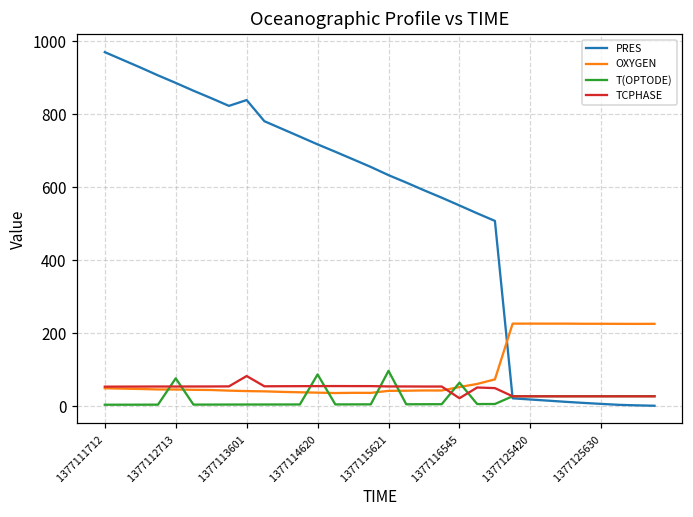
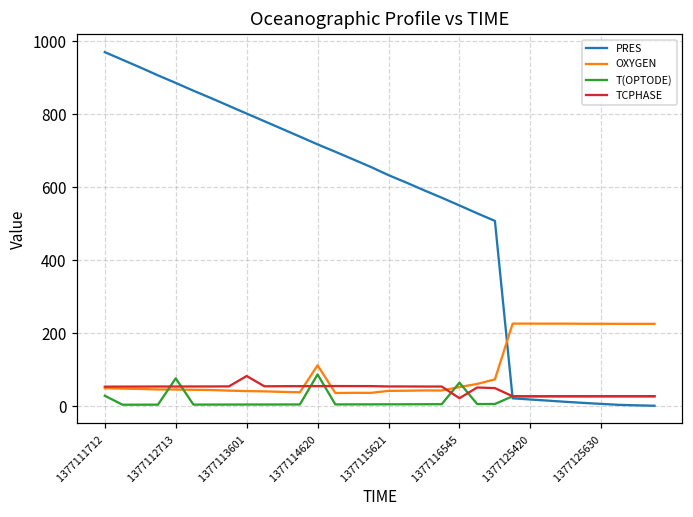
T(OPTODE), 1377111712: 0 -> 30
PRES, 1377113601: 840 -> 800
OXYGEN, 1377114620: 40 -> 110
T(OPTODE), 1377115621: 100 -> 10
